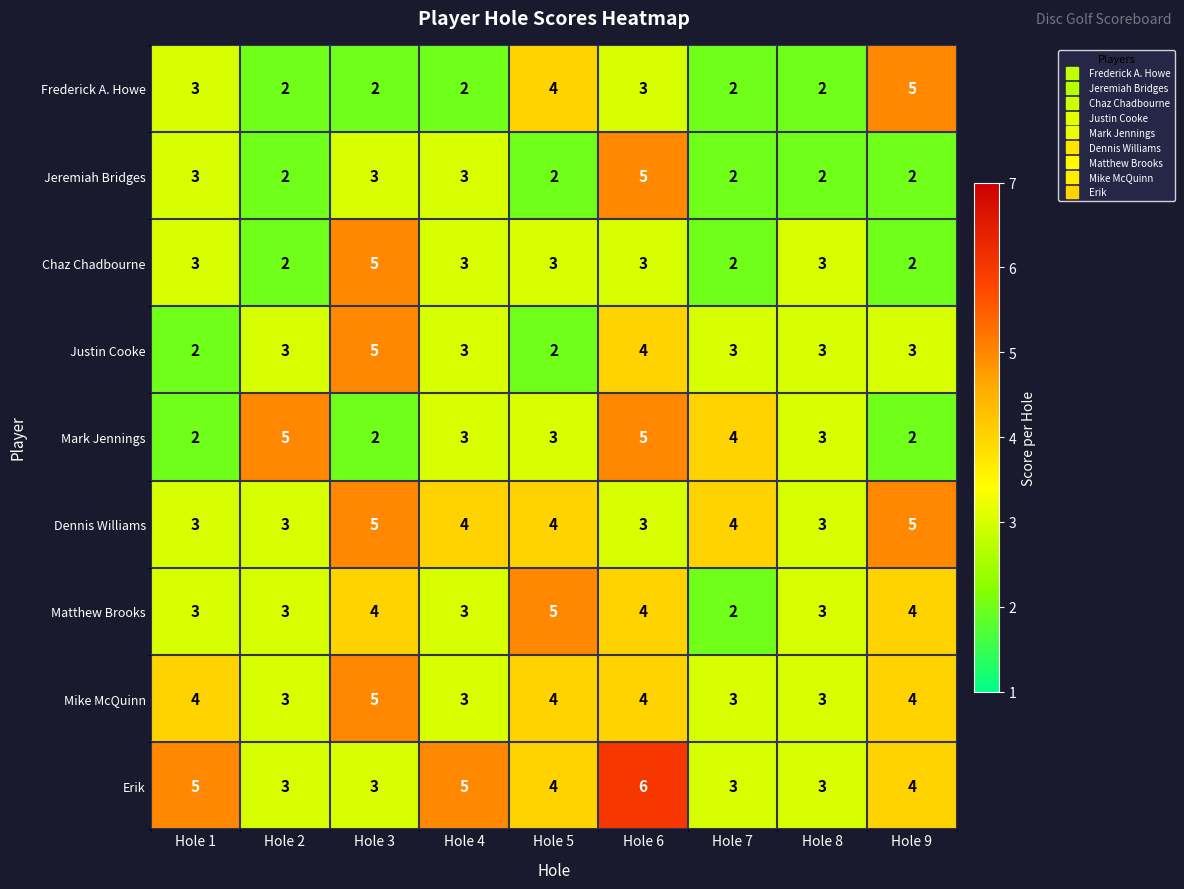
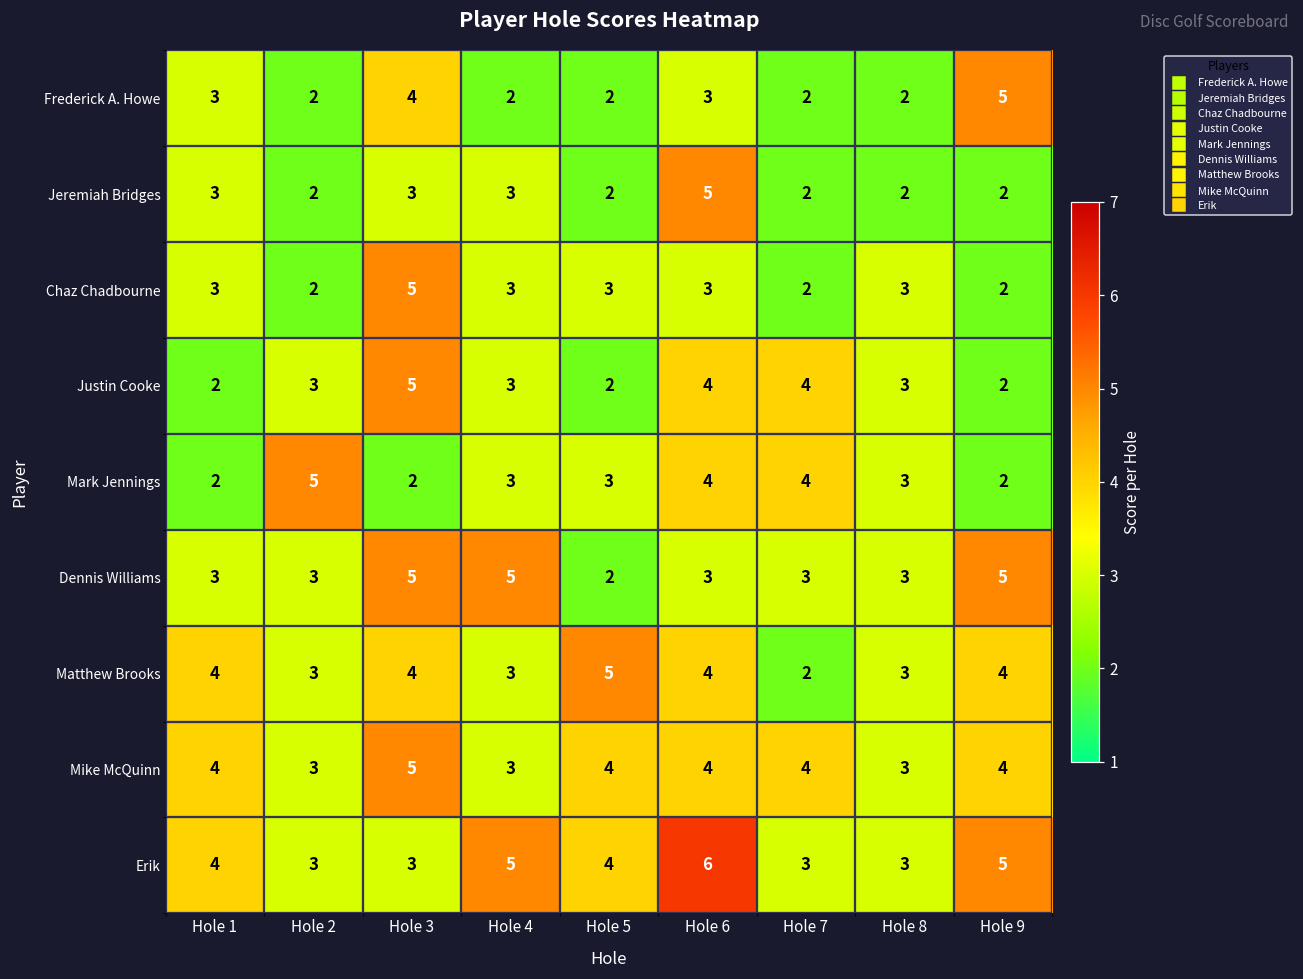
Frederick A. Howe, Hole 3: 2 -> 4
Frederick A. Howe, Hole 5: 4 -> 2
Justin Cooke, Hole 7: 3 -> 4
Justin Cooke, Hole 9: 3 -> 2
Mark Jennings, Hole 6: 5 -> 4
Dennis Williams, Hole 4: 4 -> 5
Dennis Williams, Hole 5: 4 -> 2
Dennis Williams, Hole 7: 4 -> 3
Matthew Brooks, Hole 1: 3 -> 4
Mike McQuinn, Hole 7: 3 -> 4
Erik, Hole 1: 5 -> 4
Erik, Hole 9: 4 -> 5
